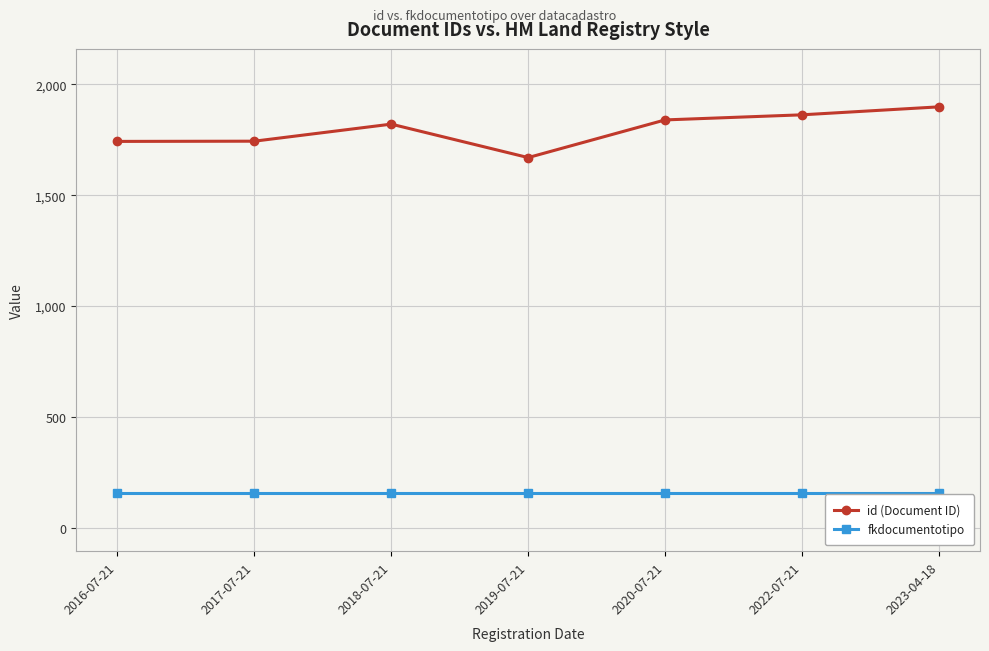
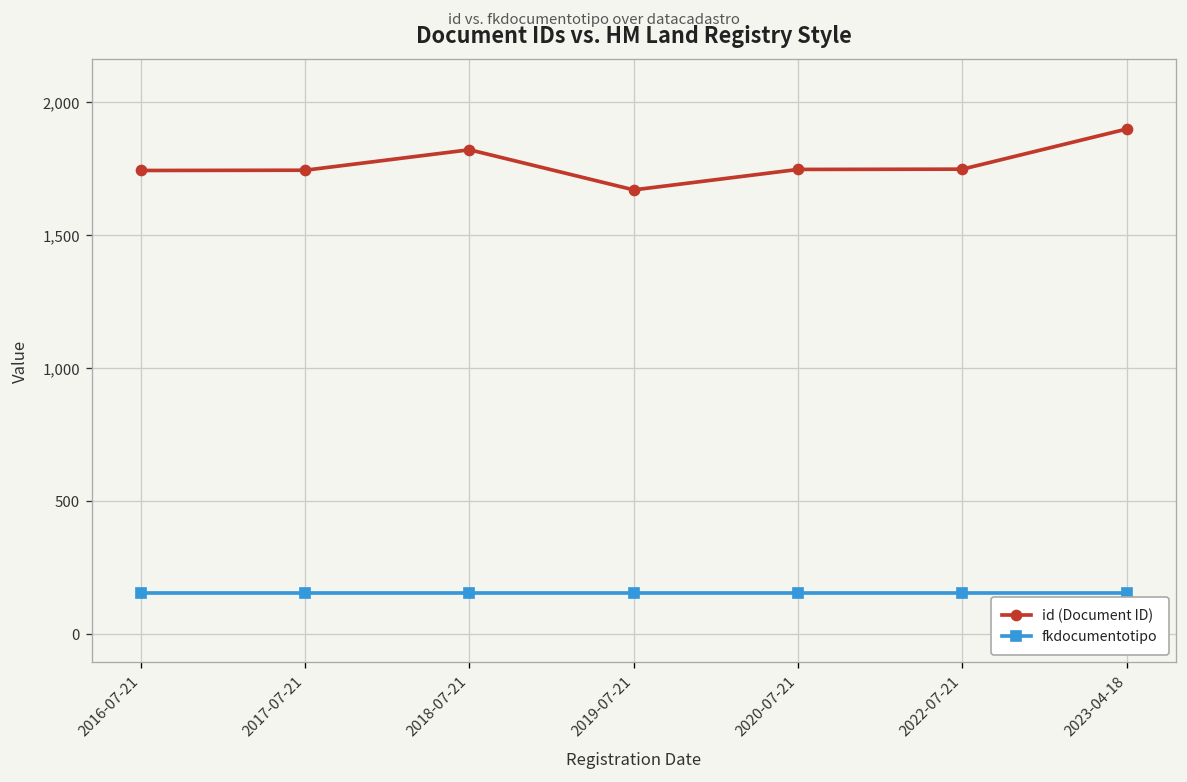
id (Document ID), 2020-07-21: 1,840 -> 1,750
id (Document ID), 2022-07-21: 1,860 -> 1,750
